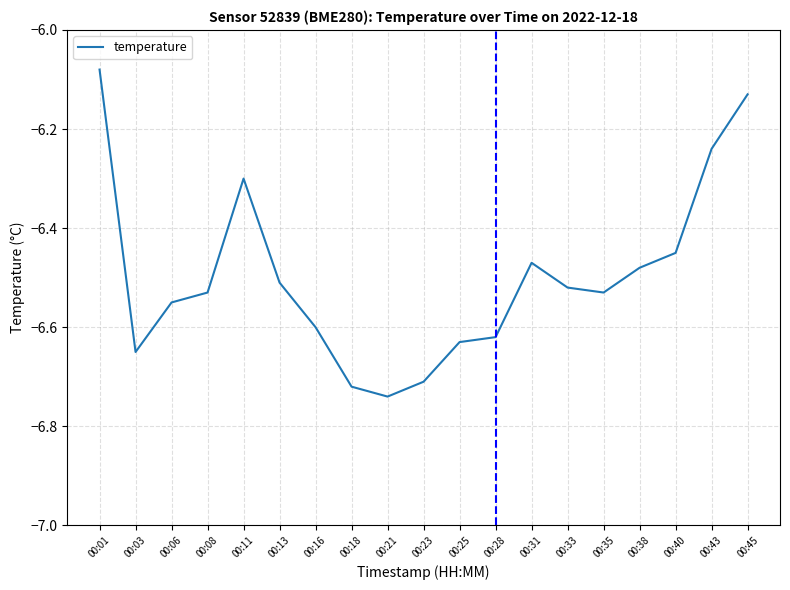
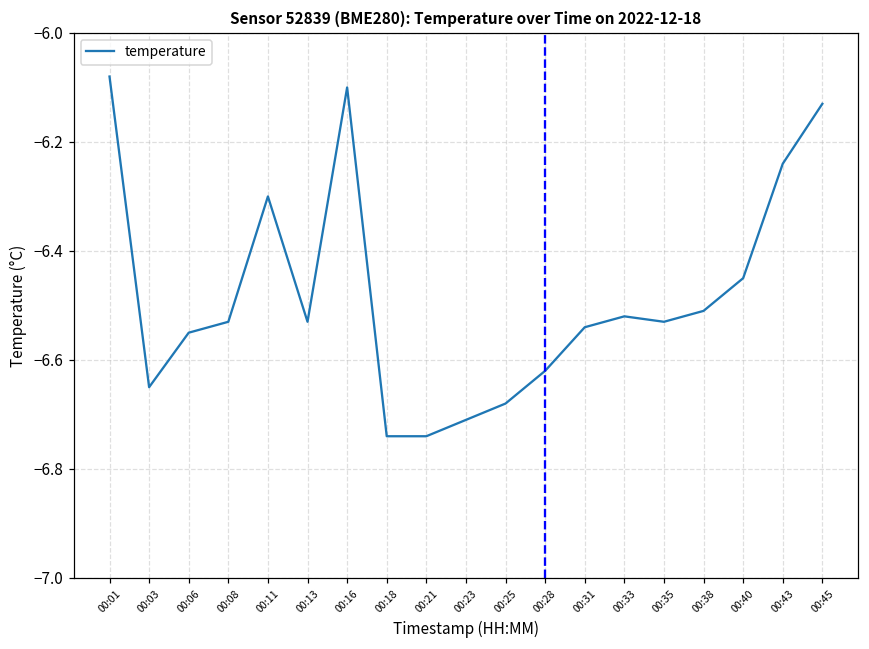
00:13: -6.51 -> -6.53
00:16: -6.6 -> -6.1
00:18: -6.72 -> -6.74
00:25: -6.63 -> -6.68
00:31: -6.47 -> -6.54
00:38: -6.48 -> -6.51
